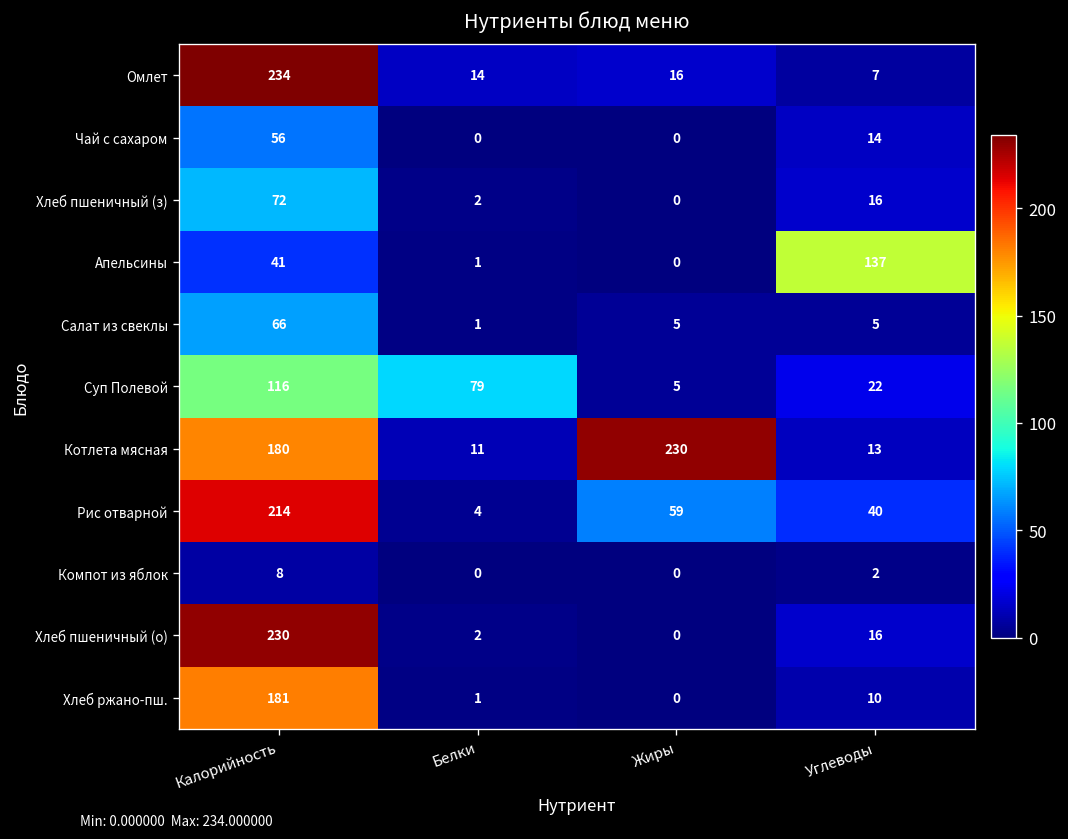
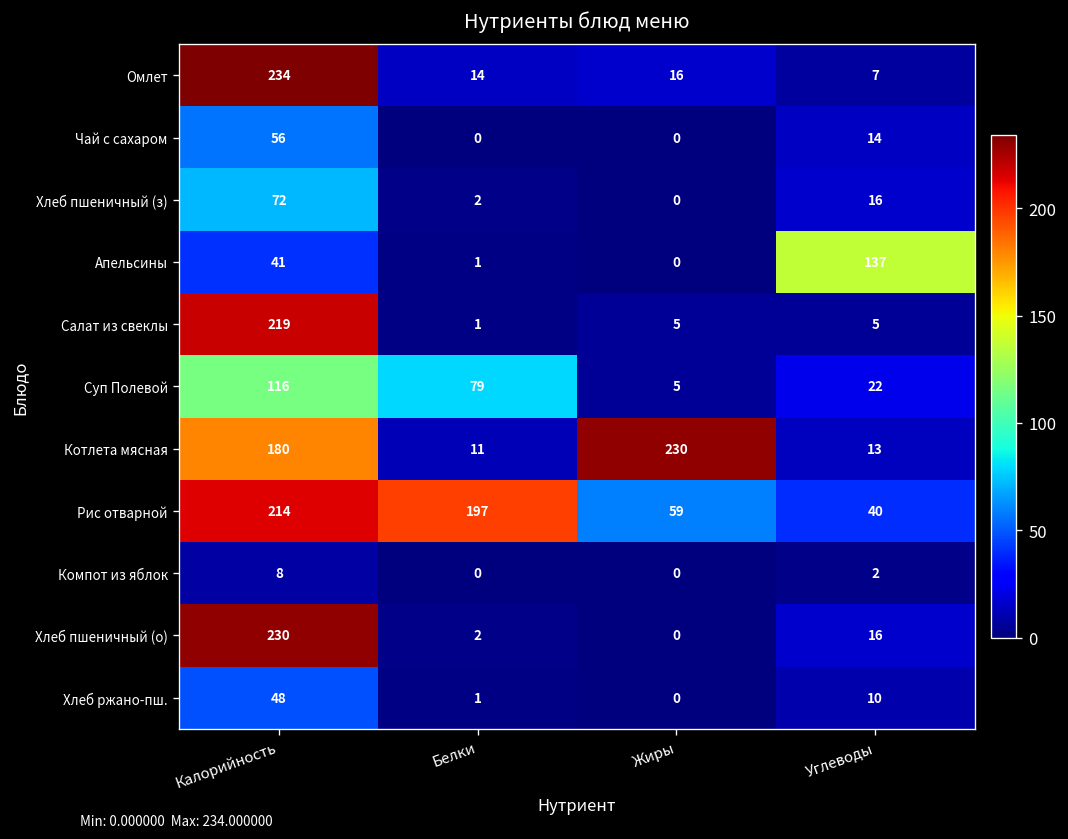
Салат из свеклы, Калорийность: 66 -> 219
Рис отварной, Белки: 4 -> 197
Хлеб ржано-пш., Калорийность: 181 -> 48
